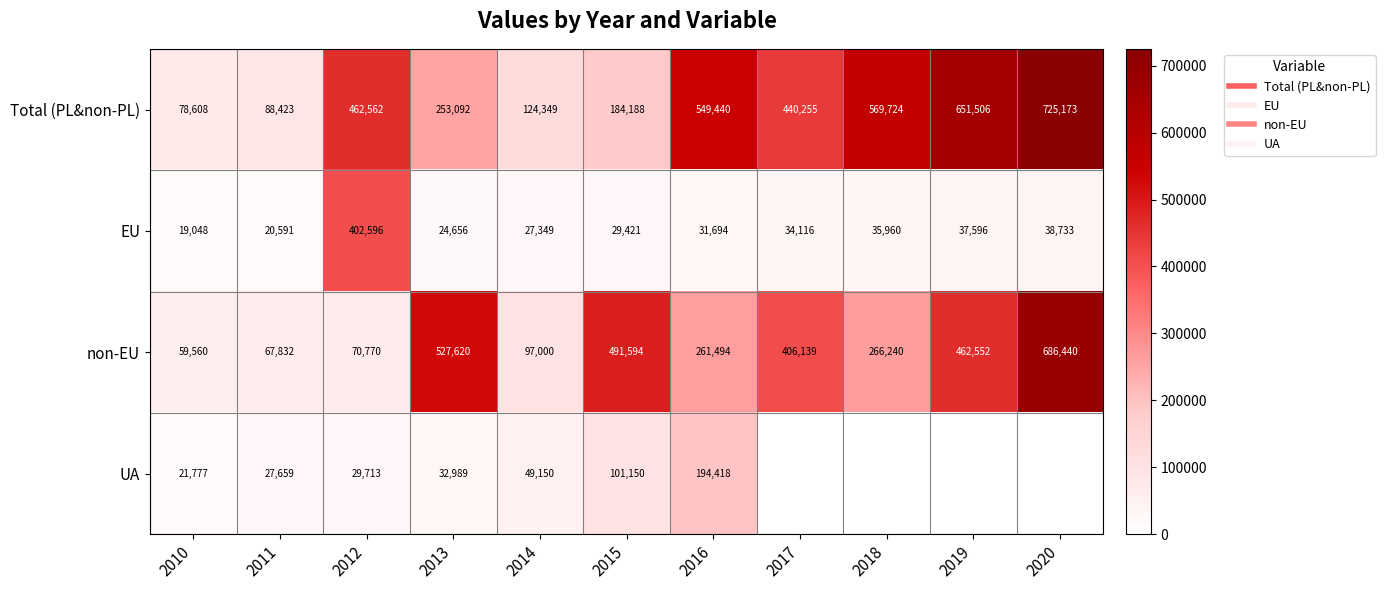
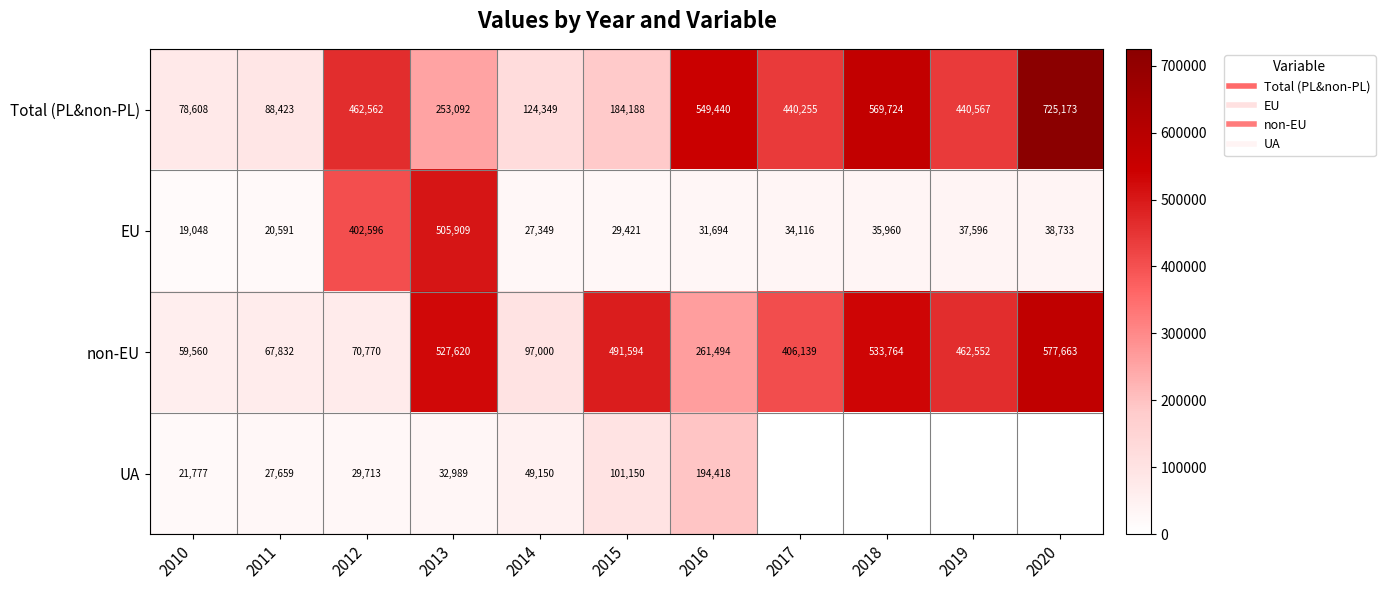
Total (PL&non-PL), 2019: 651,506 -> 440,567
EU, 2013: 24,656 -> 505,909
non-EU, 2018: 266,240 -> 533,764
non-EU, 2020: 686,440 -> 577,663
